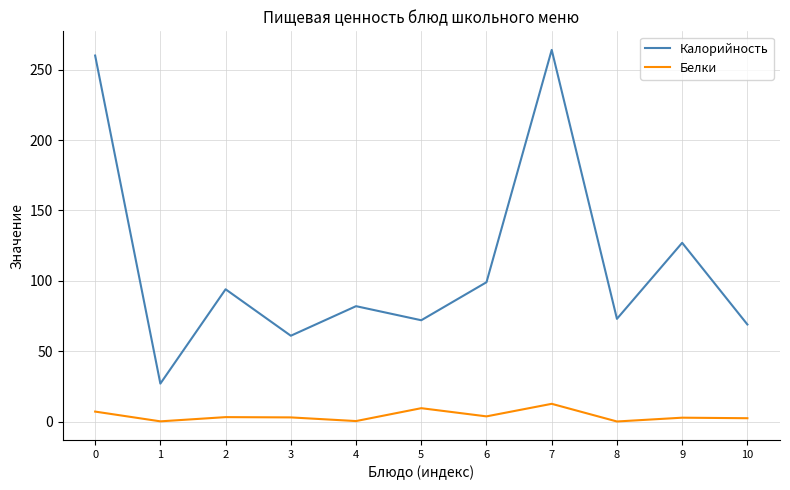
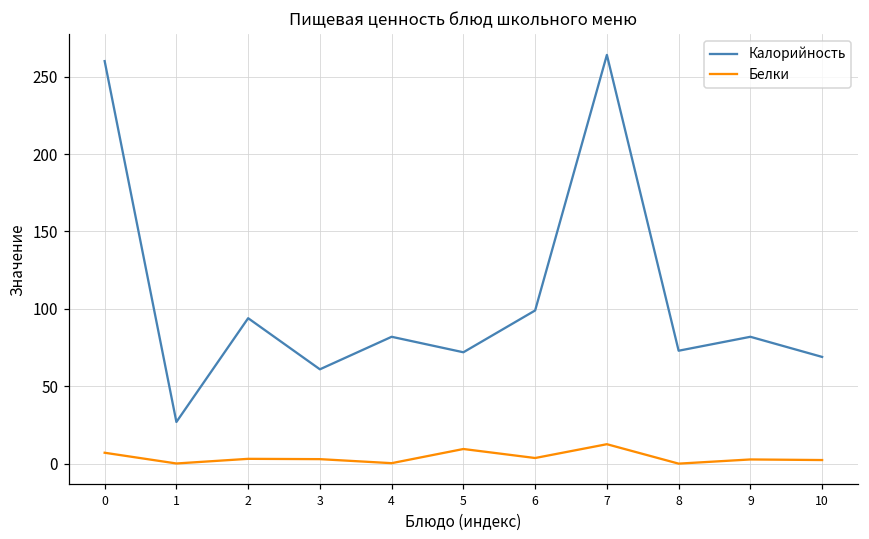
Калорийность, 9: 127 -> 82
